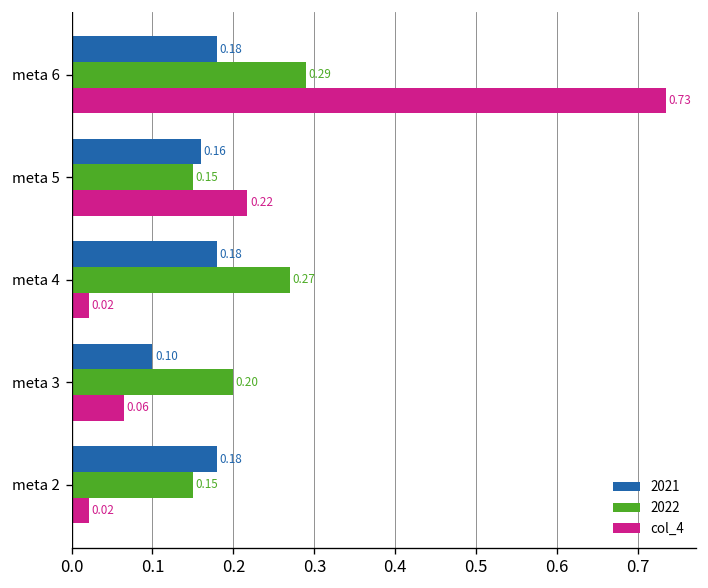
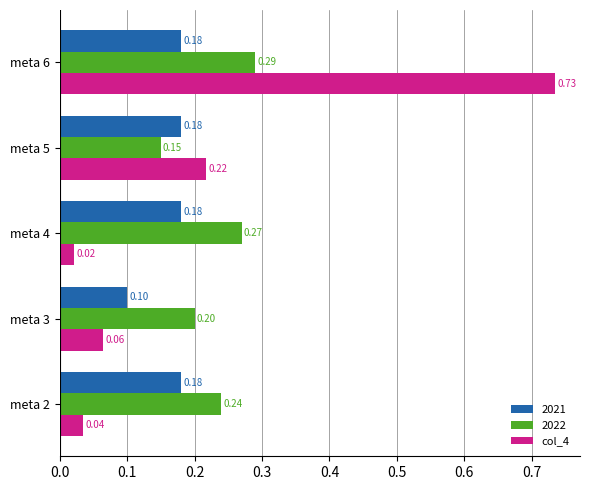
2021, meta 5: 0.16 -> 0.18
2022, meta 2: 0.15 -> 0.24
col_4, meta 2: 0.02 -> 0.04
